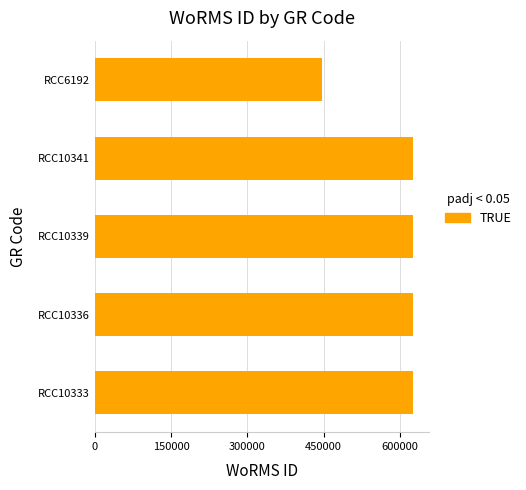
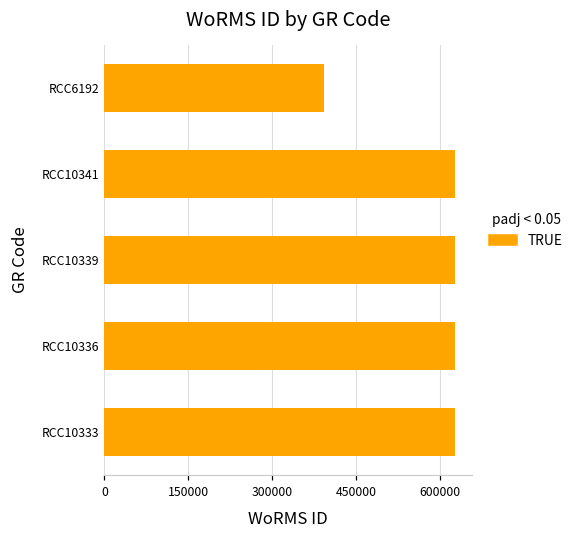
RCC6192: 450000 -> 390000
